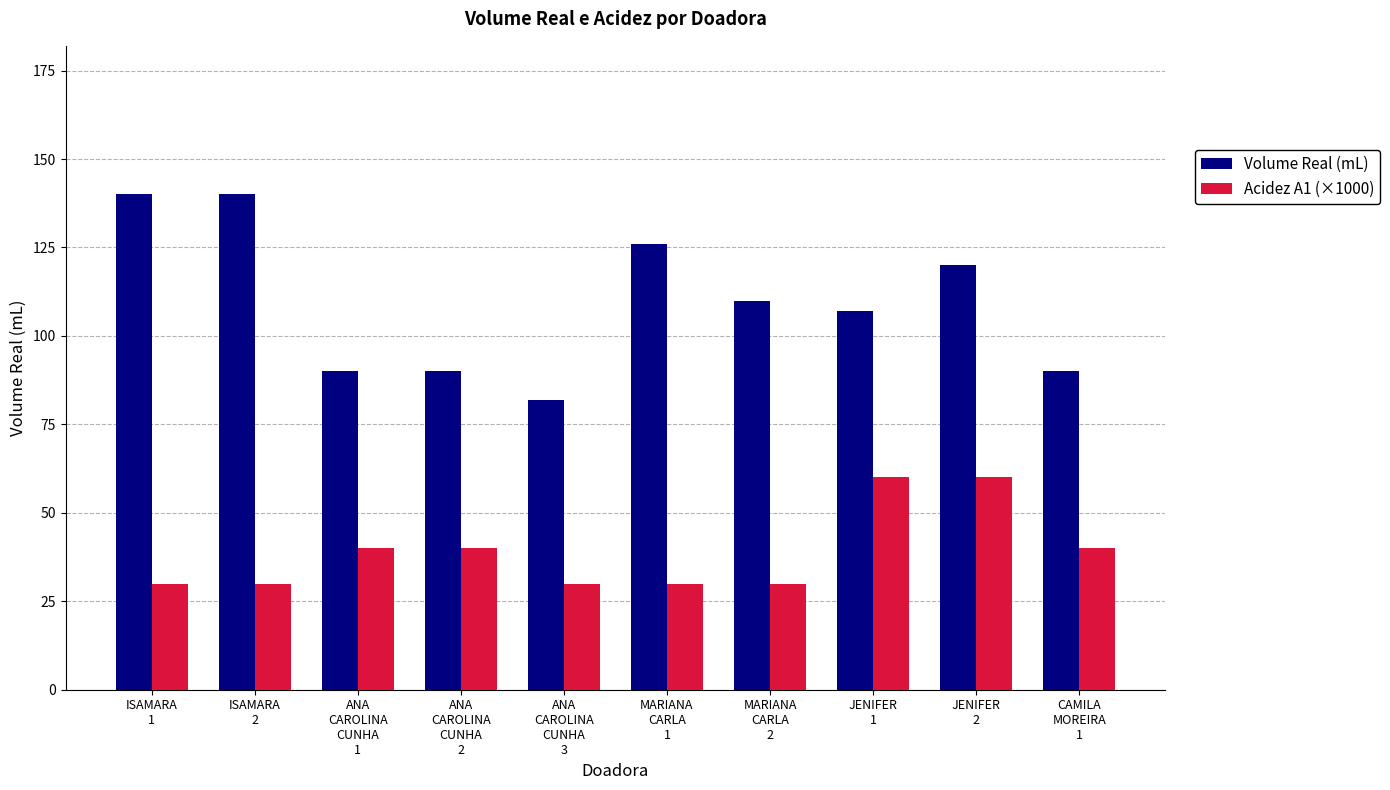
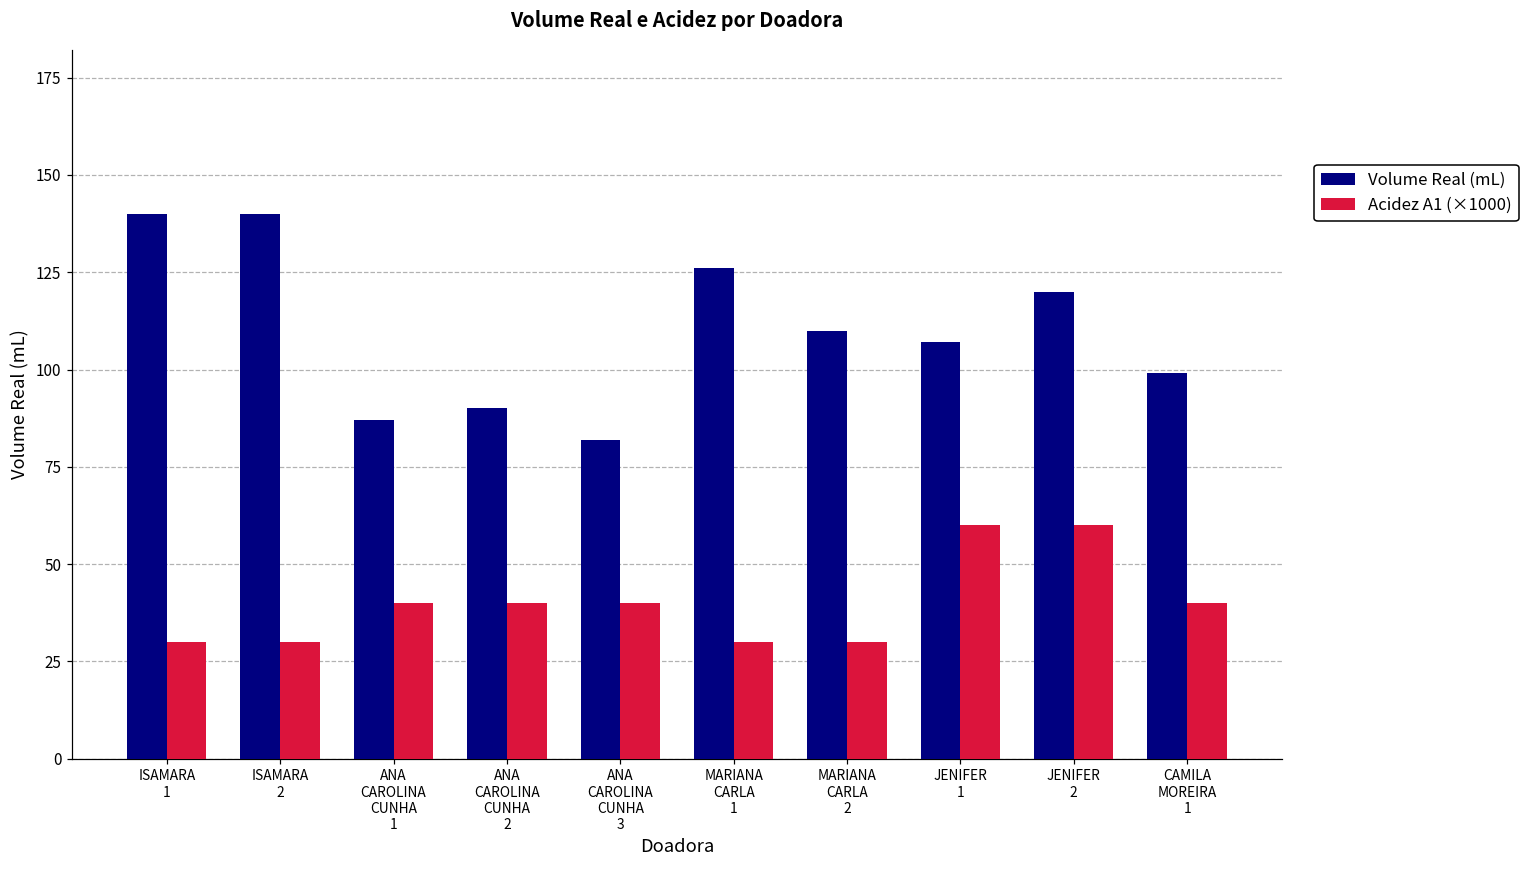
Volume Real (mL), ANA CAROLINA CUNHA 1: 90 -> 87
Acidez A1 (×1000), ANA CAROLINA CUNHA 3: 30 -> 40
Volume Real (mL), CAMILA MOREIRA 1: 90 -> 99
